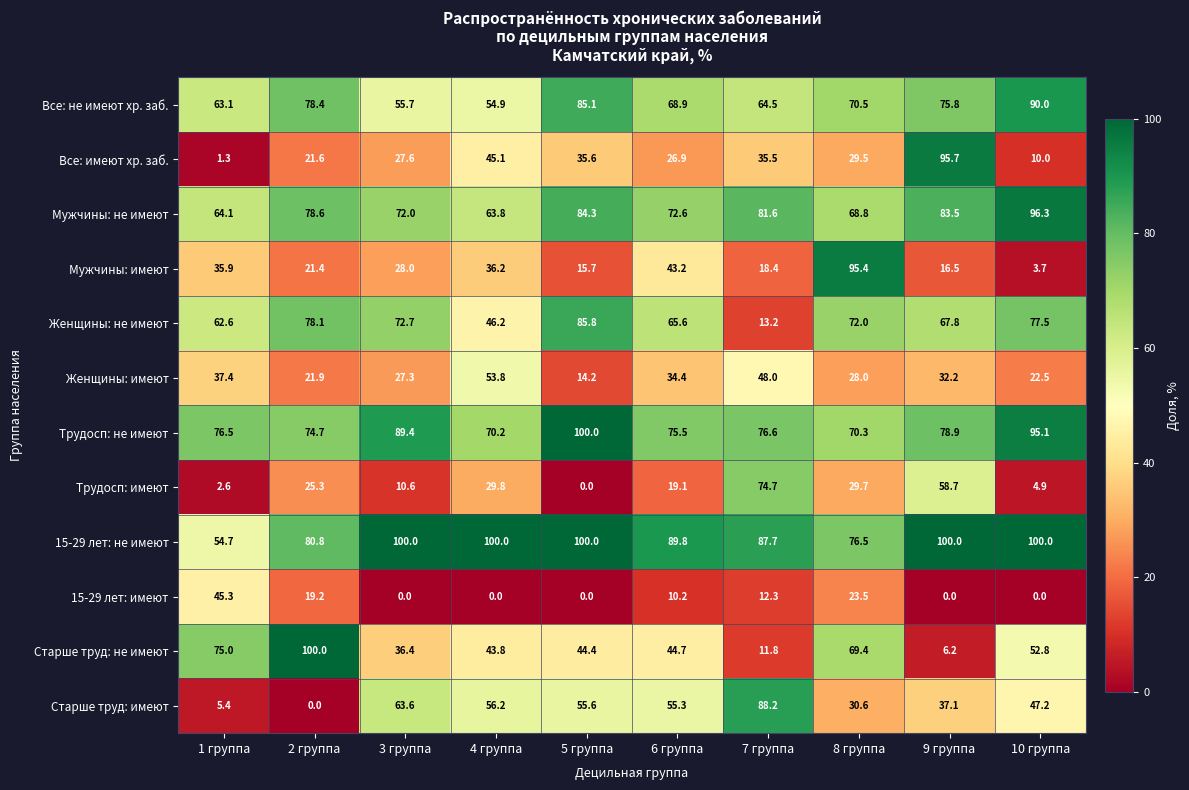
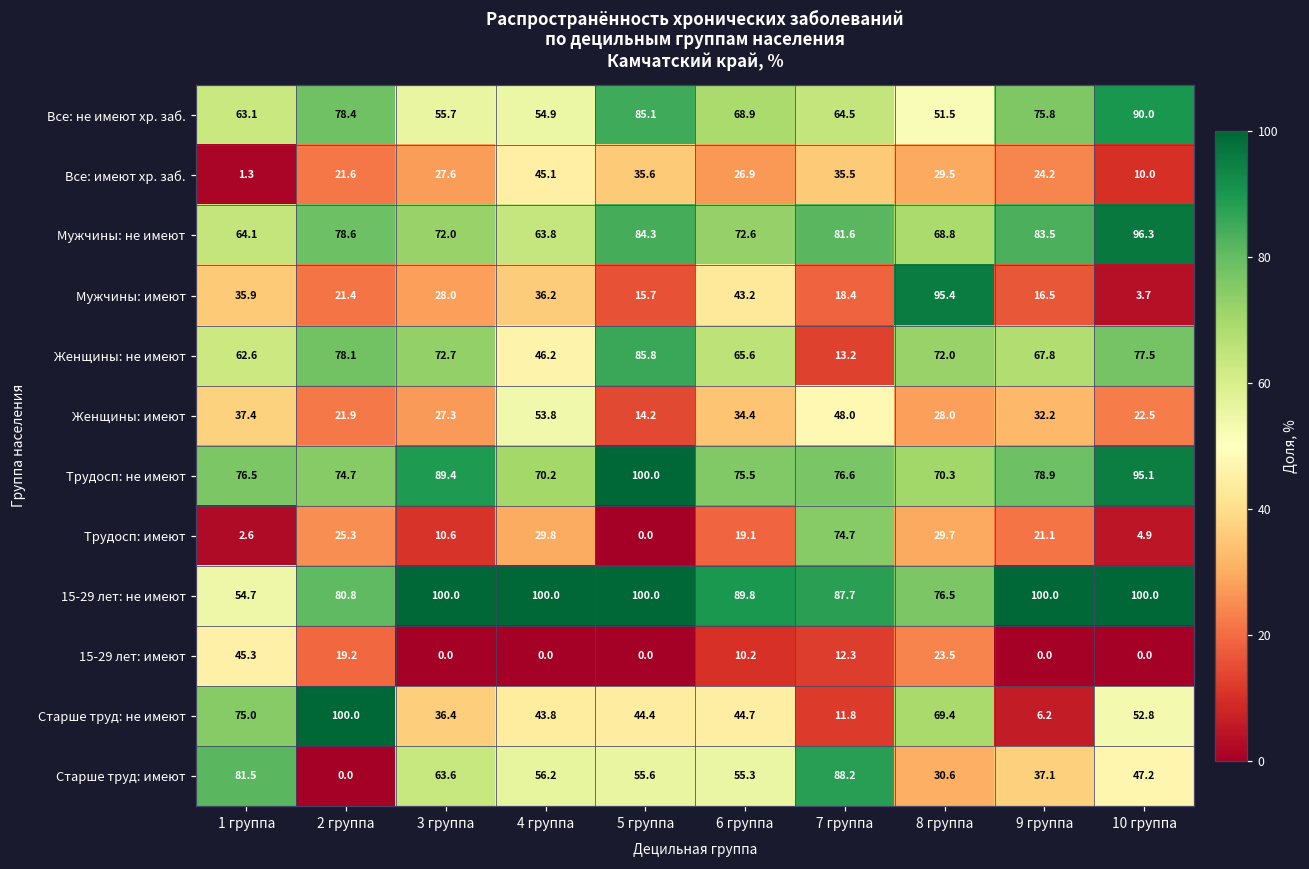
Все: не имеют хр. заб., 8 группа: 70.5 -> 51.5
Все: имеют хр. заб., 9 группа: 95.7 -> 24.2
Трудосп: имеют, 9 группа: 58.7 -> 21.1
Старше труд: имеют, 1 группа: 5.4 -> 81.5
